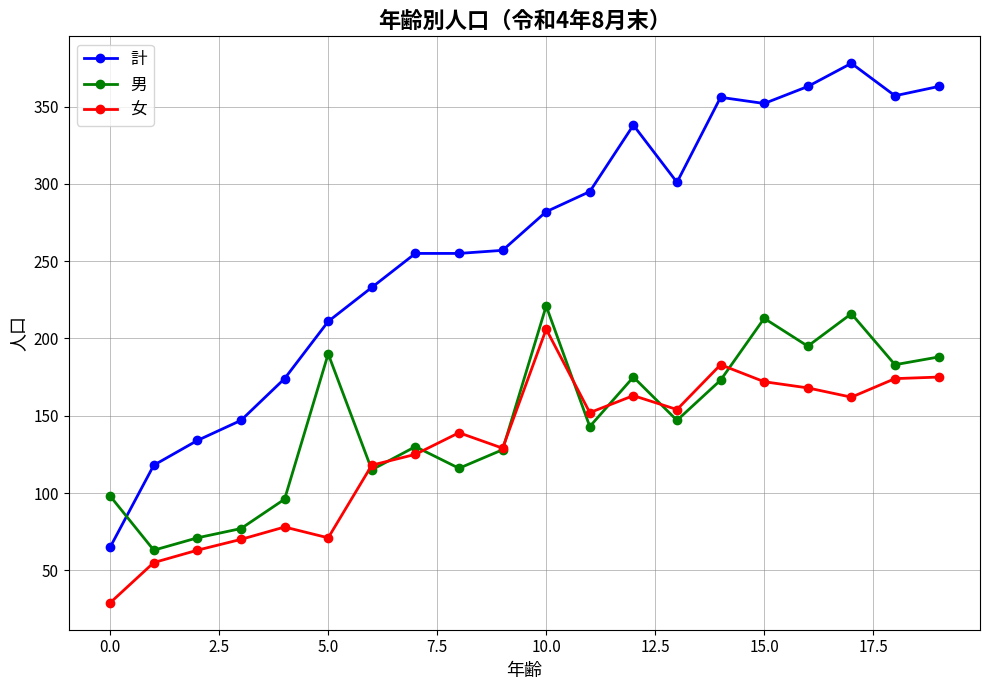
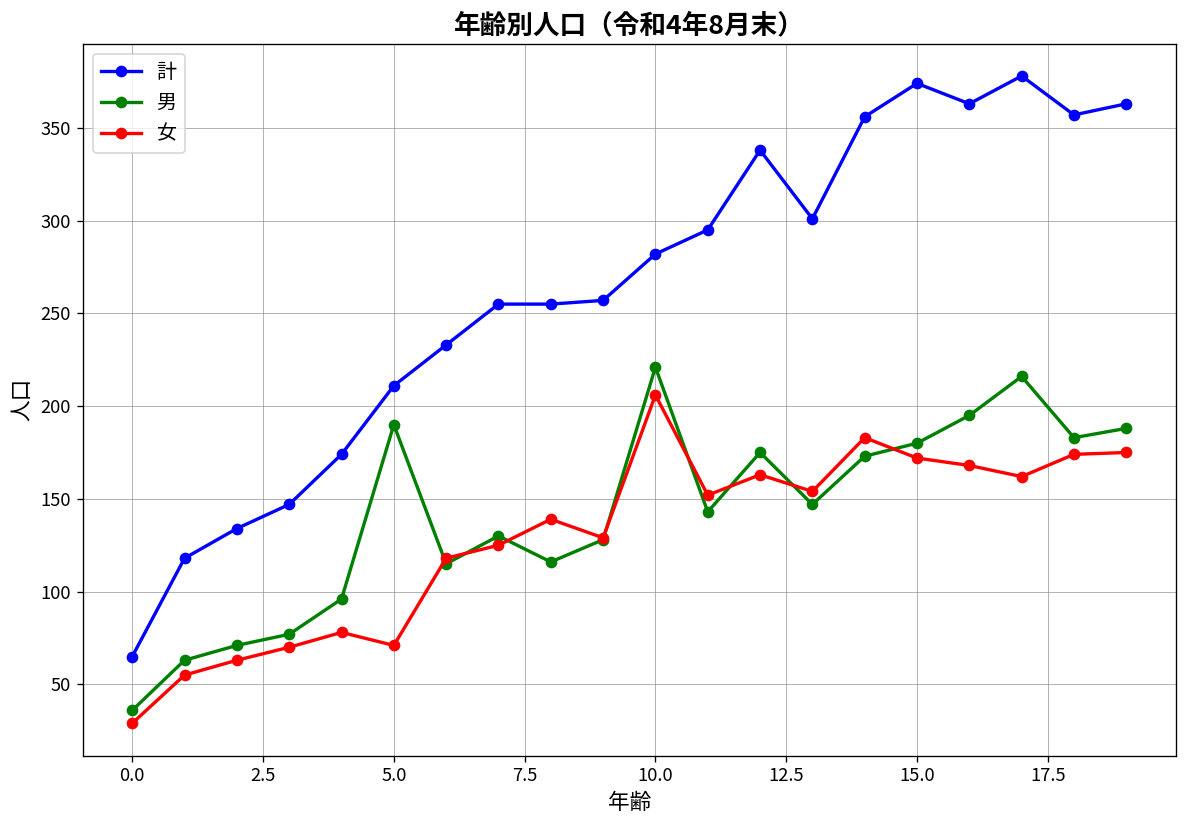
男, 0.0: 98 -> 36
計, 15.0: 352 -> 374
男, 15.0: 213 -> 180
